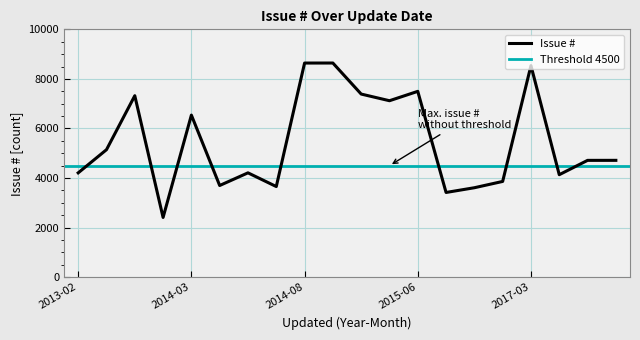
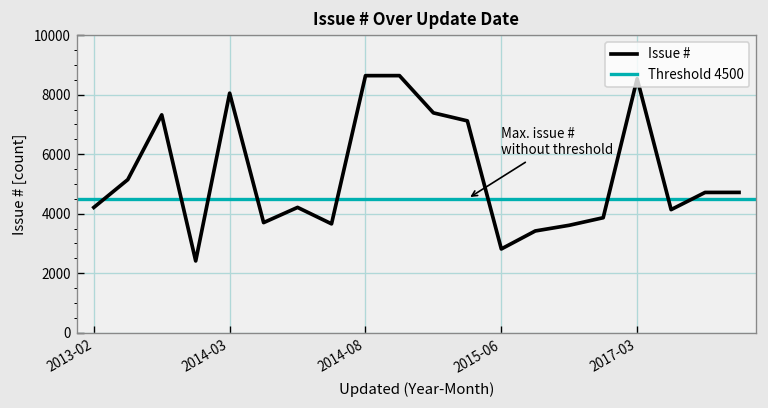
2014-03: 6500 -> 8100
2015-06: 7500 -> 2800
